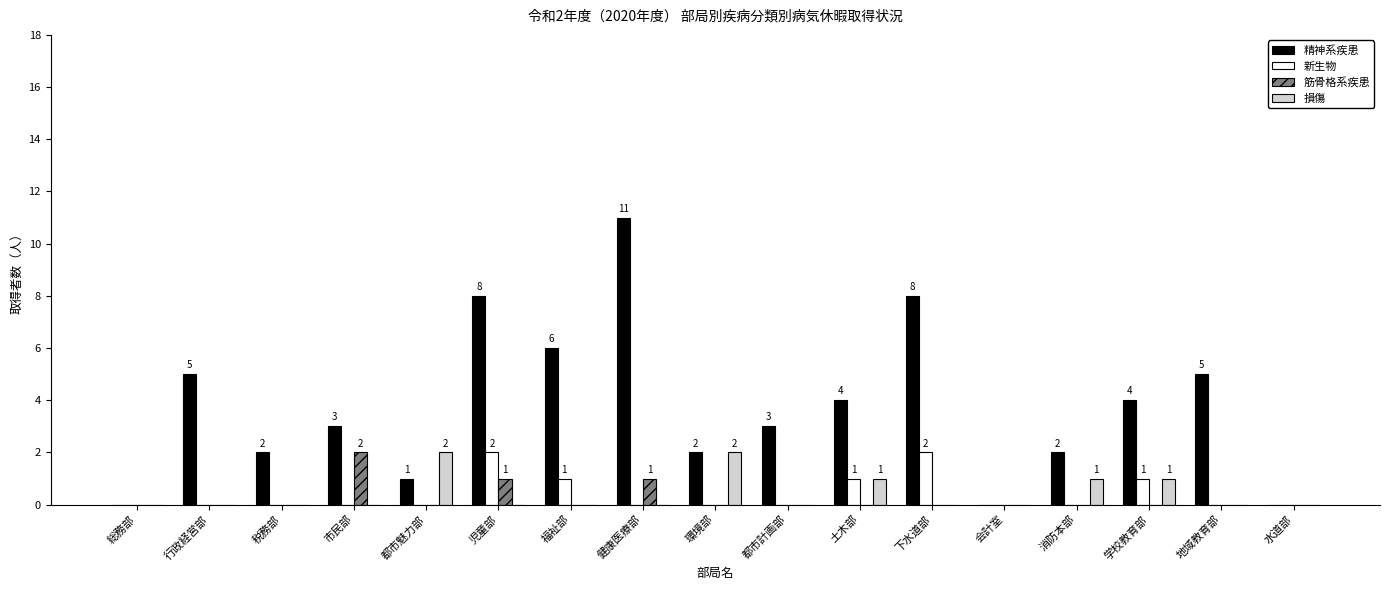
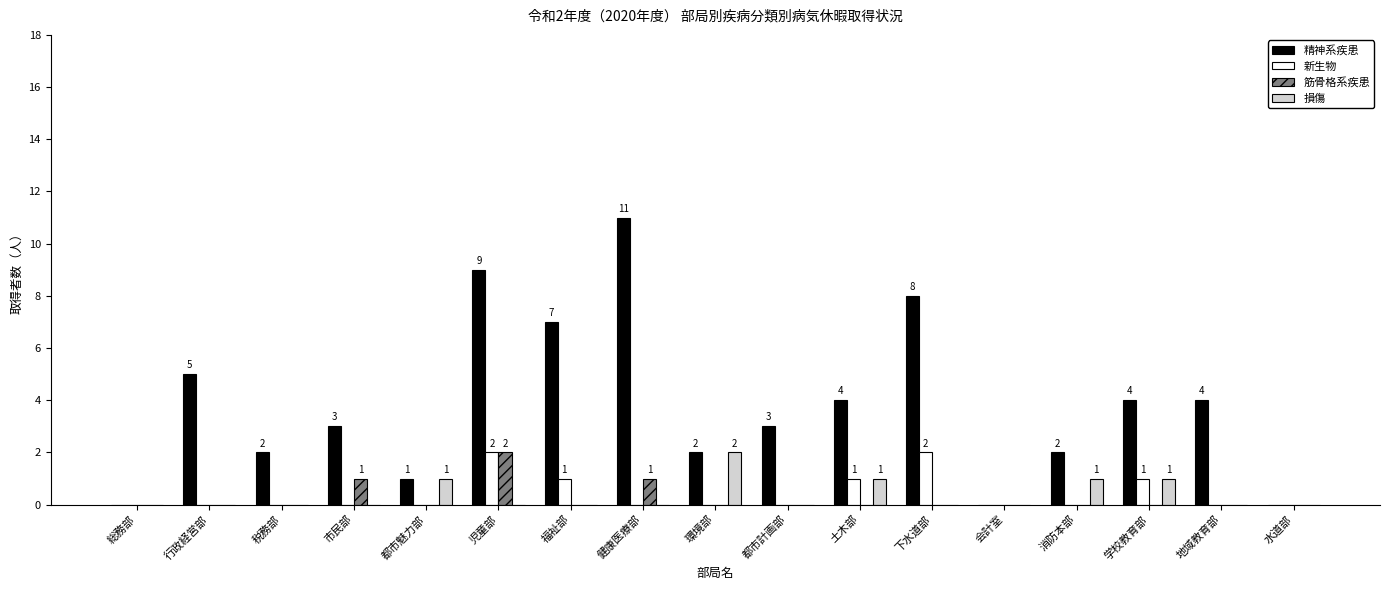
筋骨格系疾患, 市民部: 2 -> 1
損傷, 都市魅力部: 2 -> 1
精神系疾患, 児童部: 8 -> 9
筋骨格系疾患, 児童部: 1 -> 2
精神系疾患, 福祉部: 6 -> 7
精神系疾患, 地域教育部: 5 -> 4
